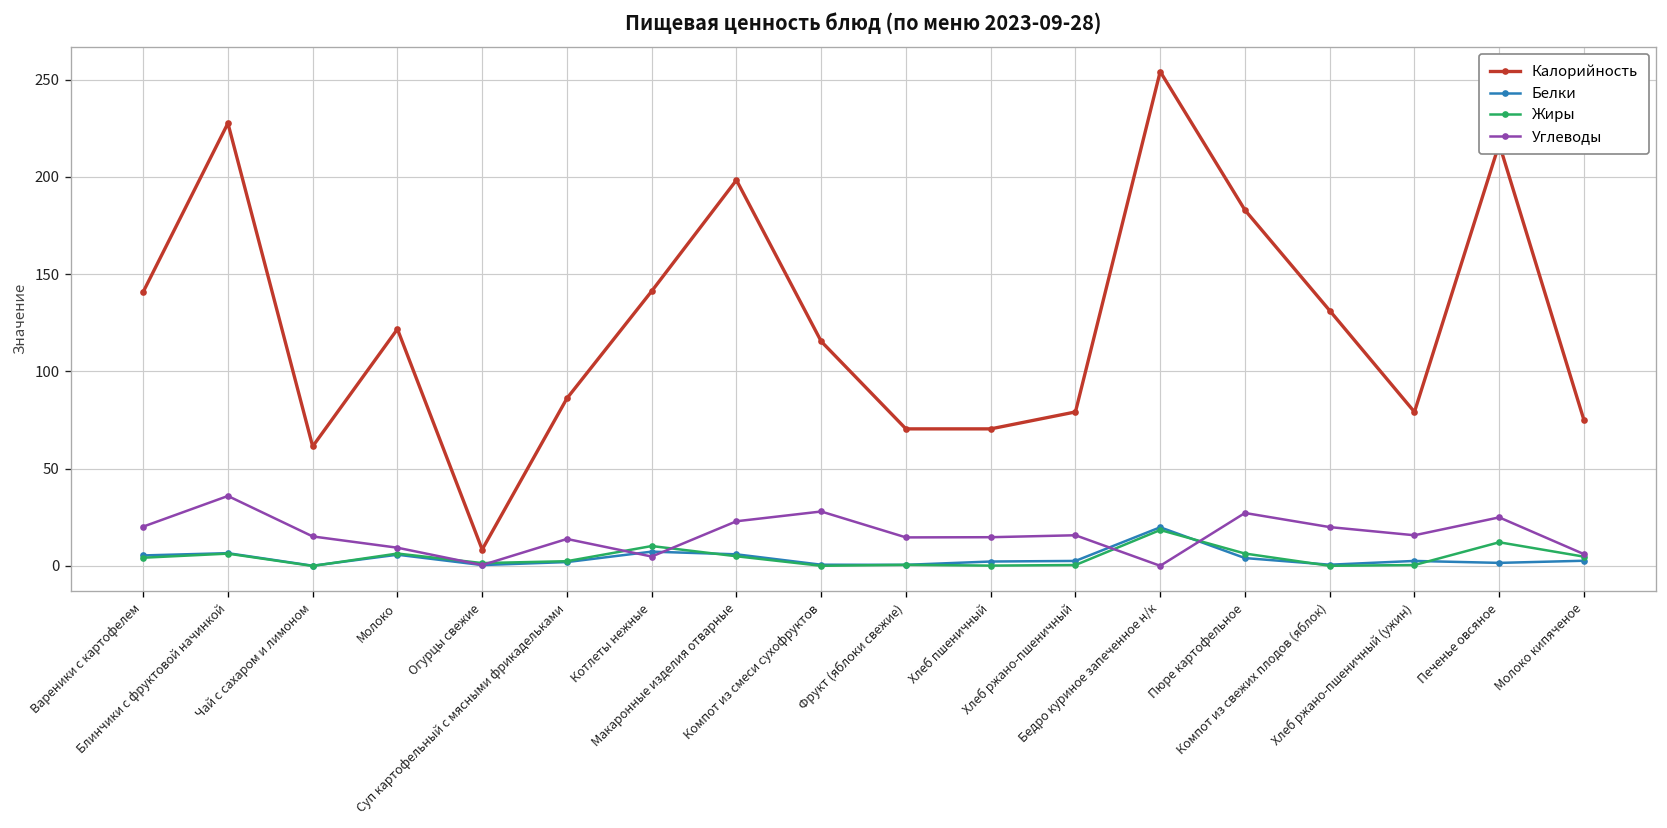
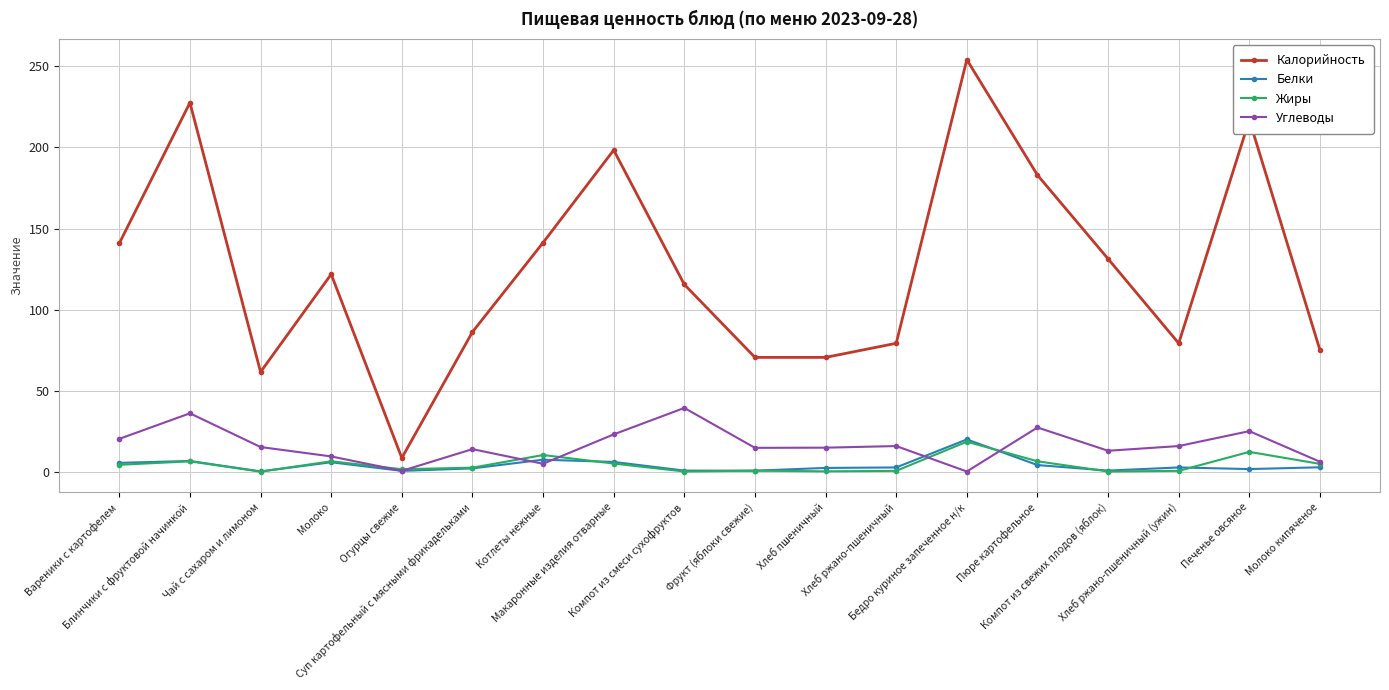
Углеводы, Компот из смеси сухофруктов: 28 -> 39
Углеводы, Компот из свежих плодов (яблок): 20 -> 13
